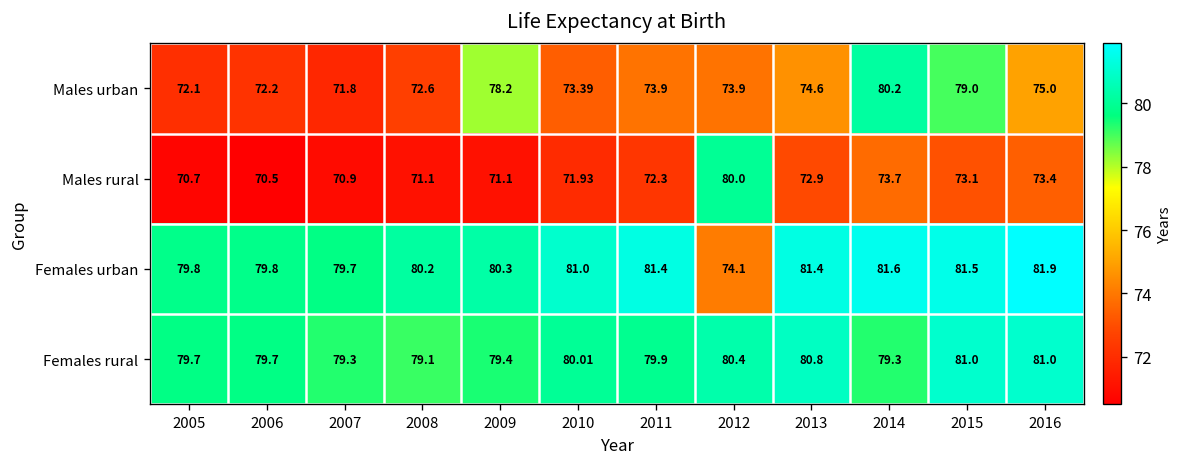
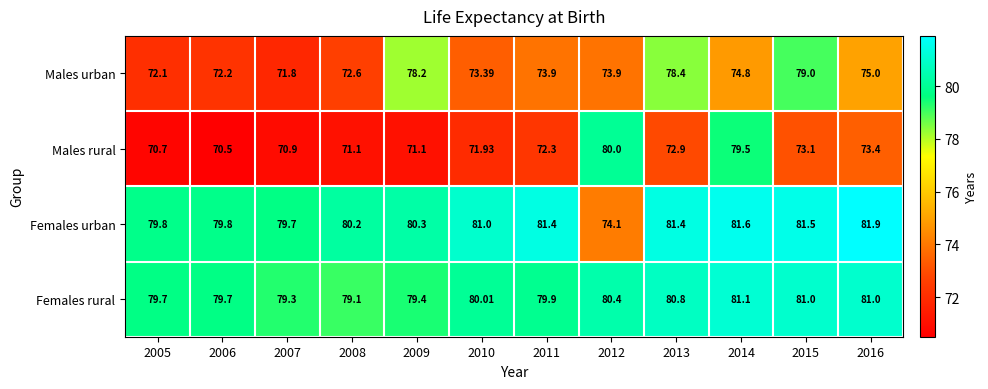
Males urban, 2013: 74.6 -> 78.4
Males urban, 2014: 80.2 -> 74.8
Males rural, 2014: 73.7 -> 79.5
Females rural, 2014: 79.3 -> 81.1
